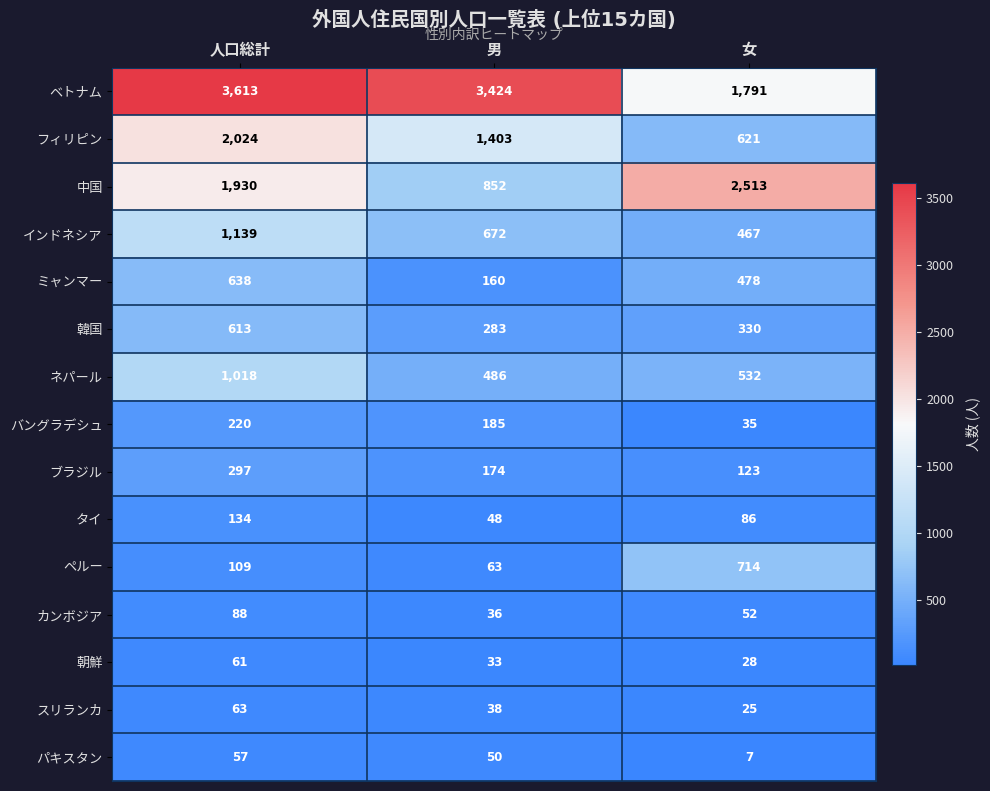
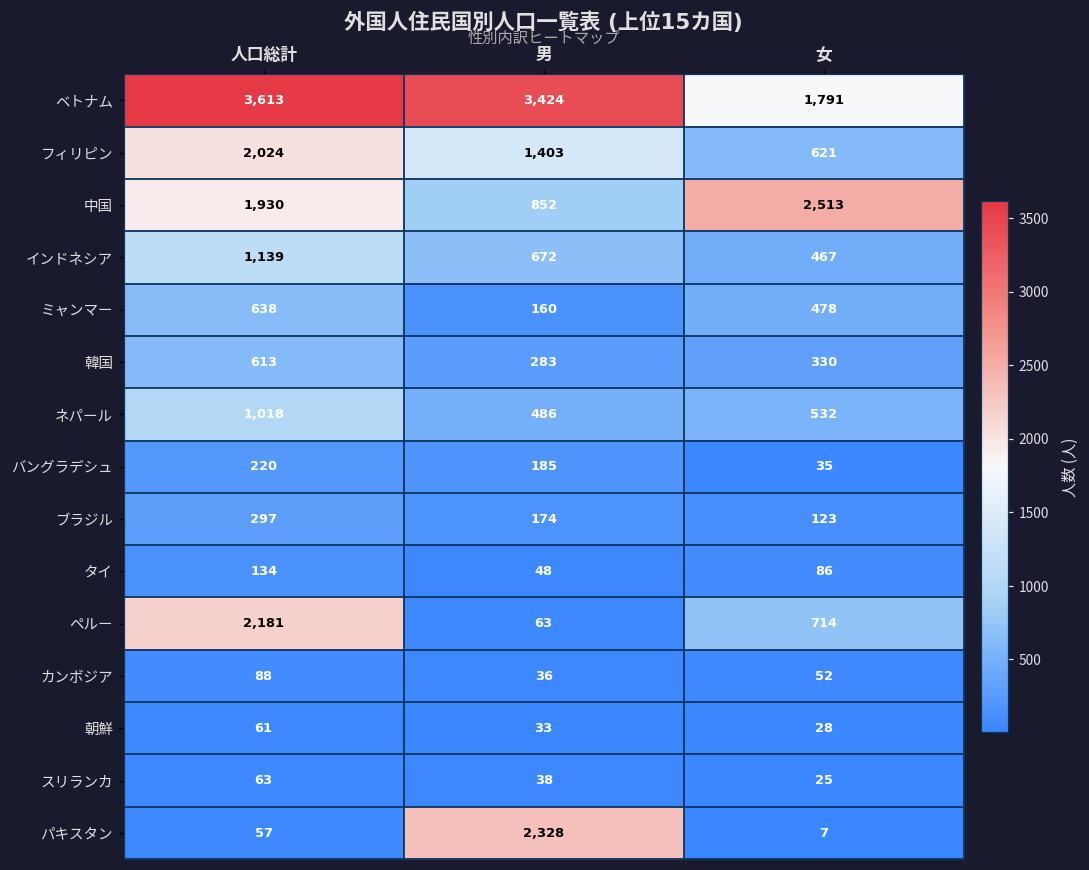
ペルー, 人口総計: 109 -> 2,181
パキスタン, 男: 50 -> 2,328
